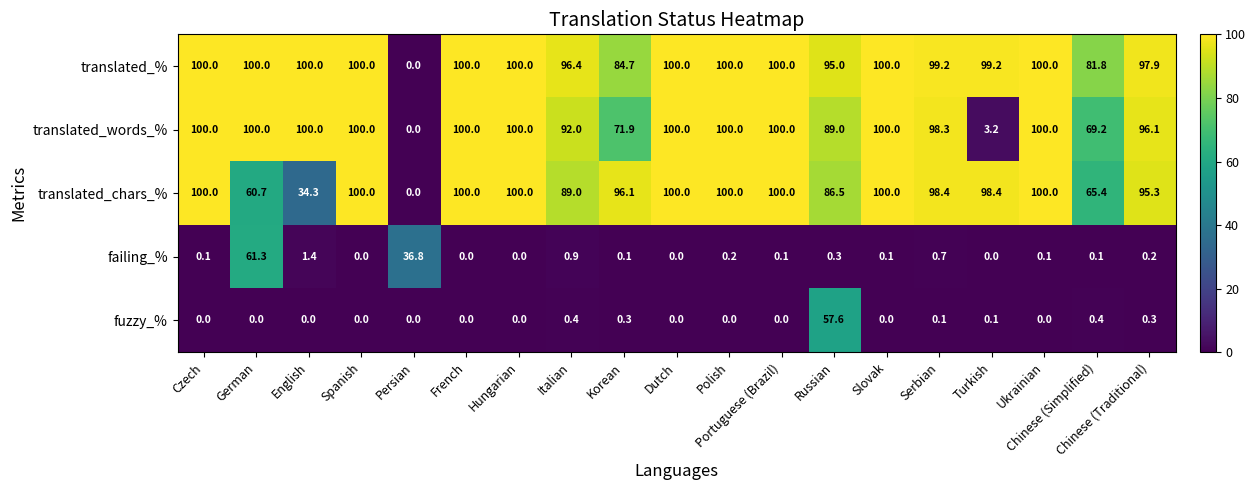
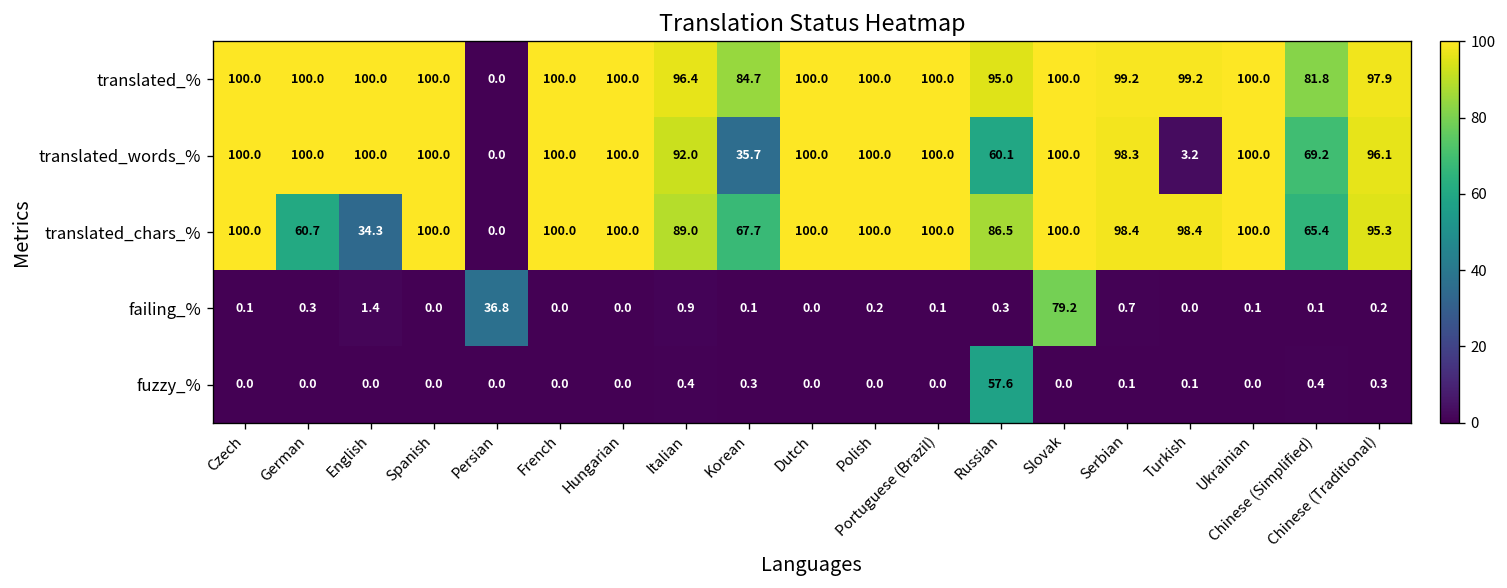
translated_words_%, Korean: 71.9 -> 35.7
translated_words_%, Russian: 89.0 -> 60.1
translated_chars_%, Korean: 96.1 -> 67.7
failing_%, German: 61.3 -> 0.3
failing_%, Slovak: 0.1 -> 79.2
